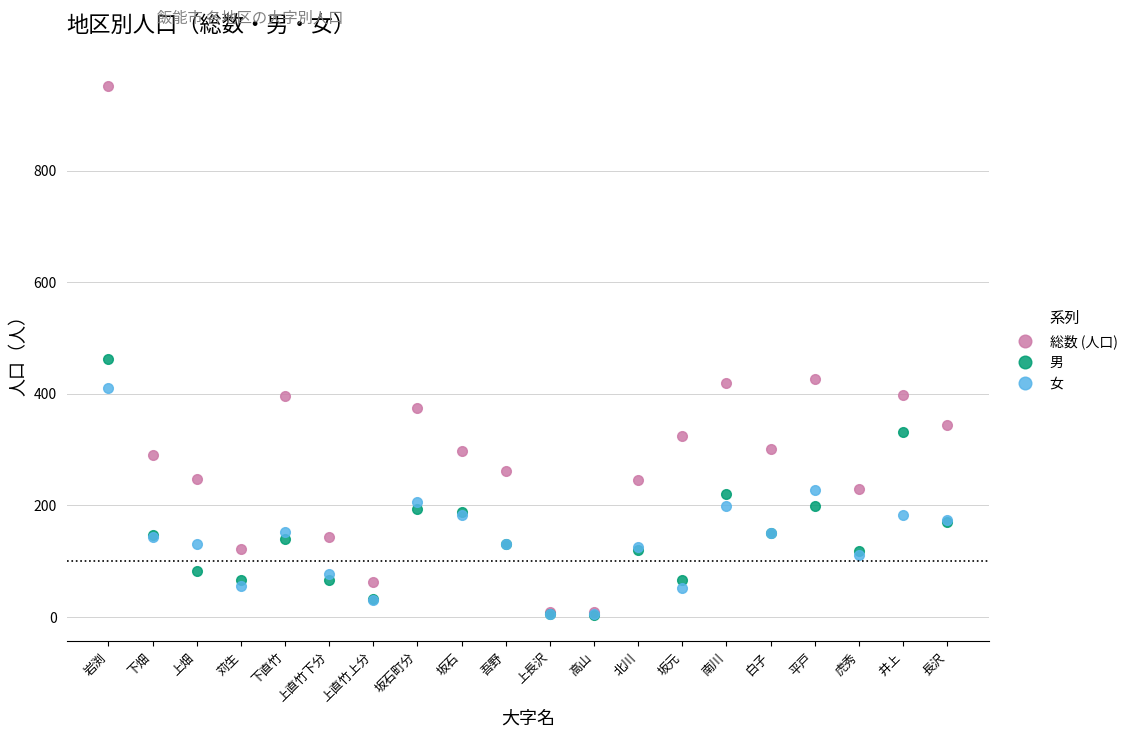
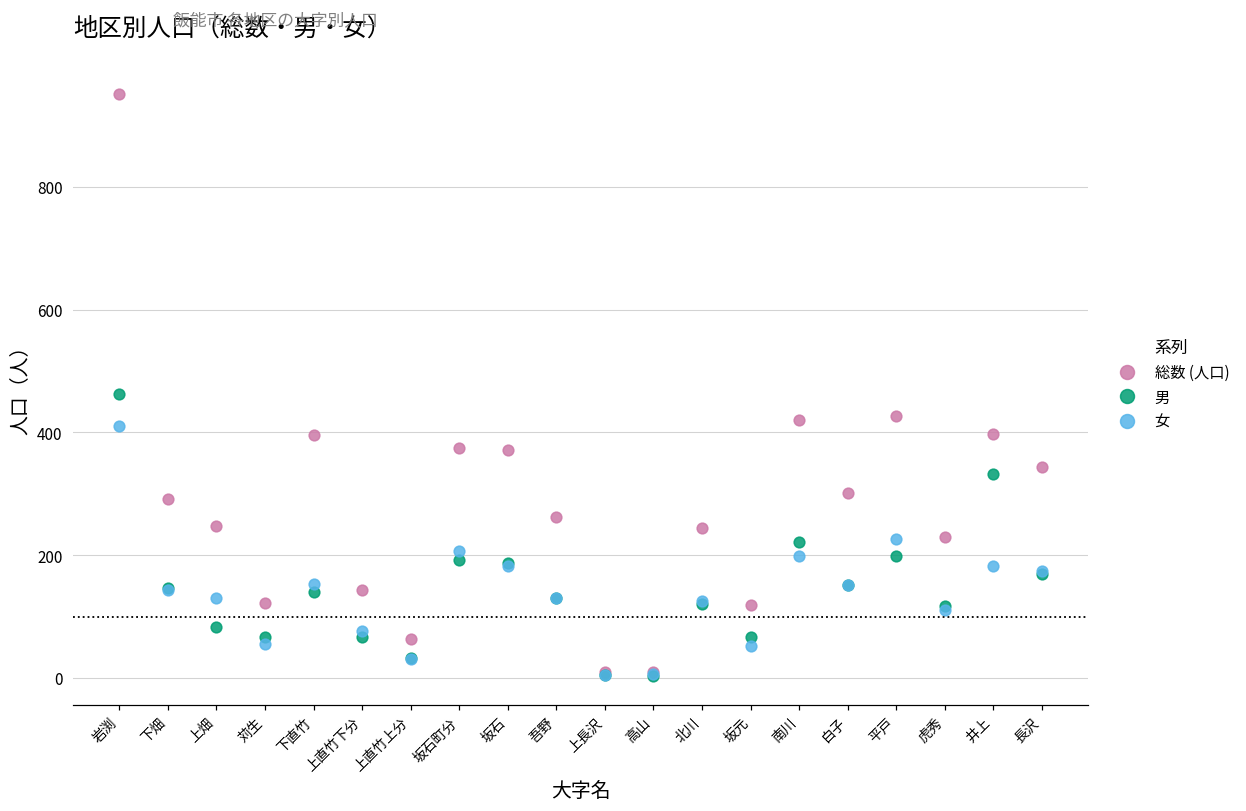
総数 (人口), 坂石: 300 -> 370
総数 (人口), 坂元: 330 -> 120
